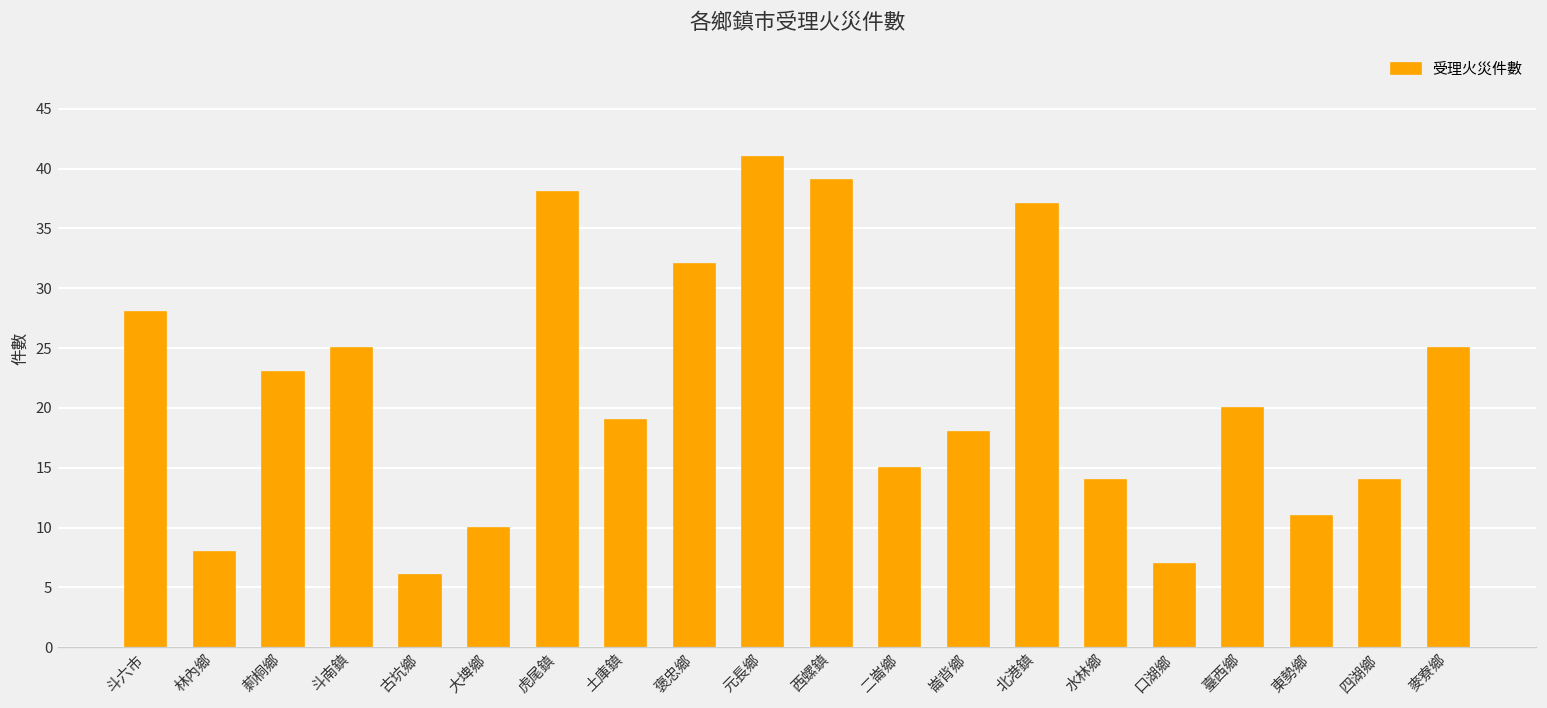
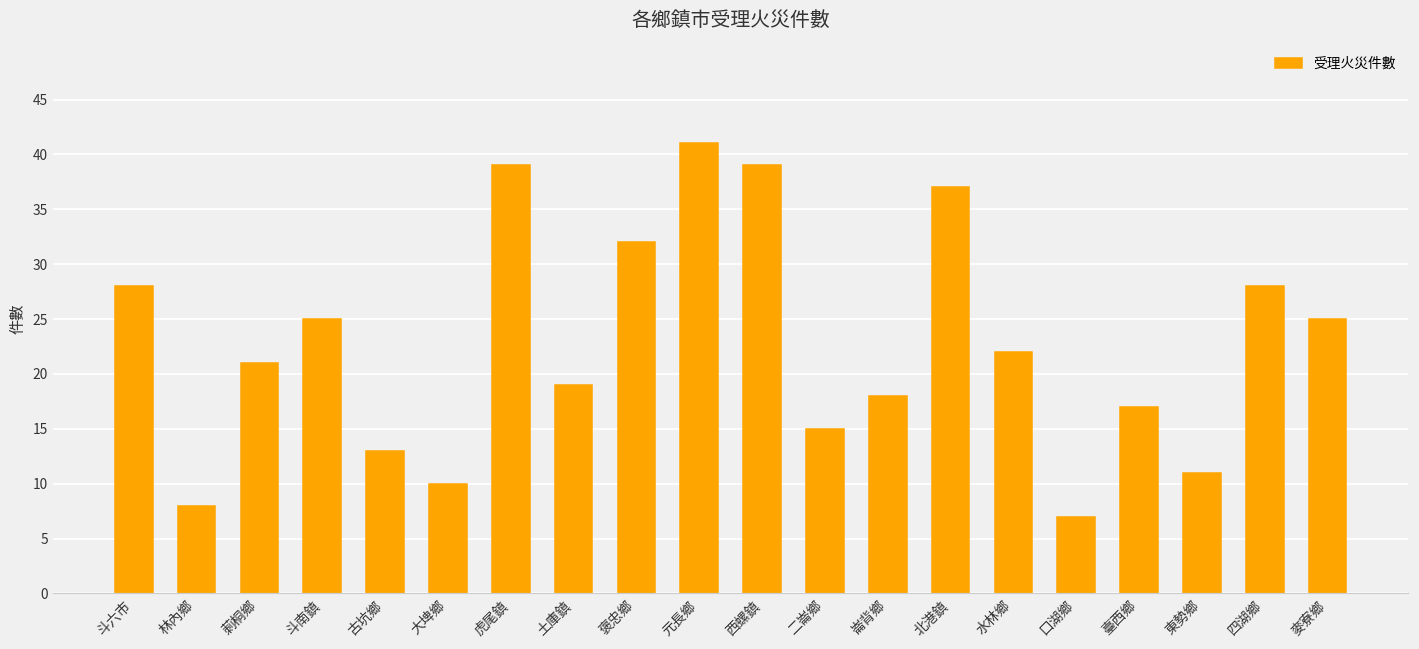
莿桐鄉: 23 -> 21
古坑鄉: 6 -> 13
虎尾鎮: 38 -> 39
水林鄉: 14 -> 22
臺西鄉: 20 -> 17
四湖鄉: 14 -> 28
